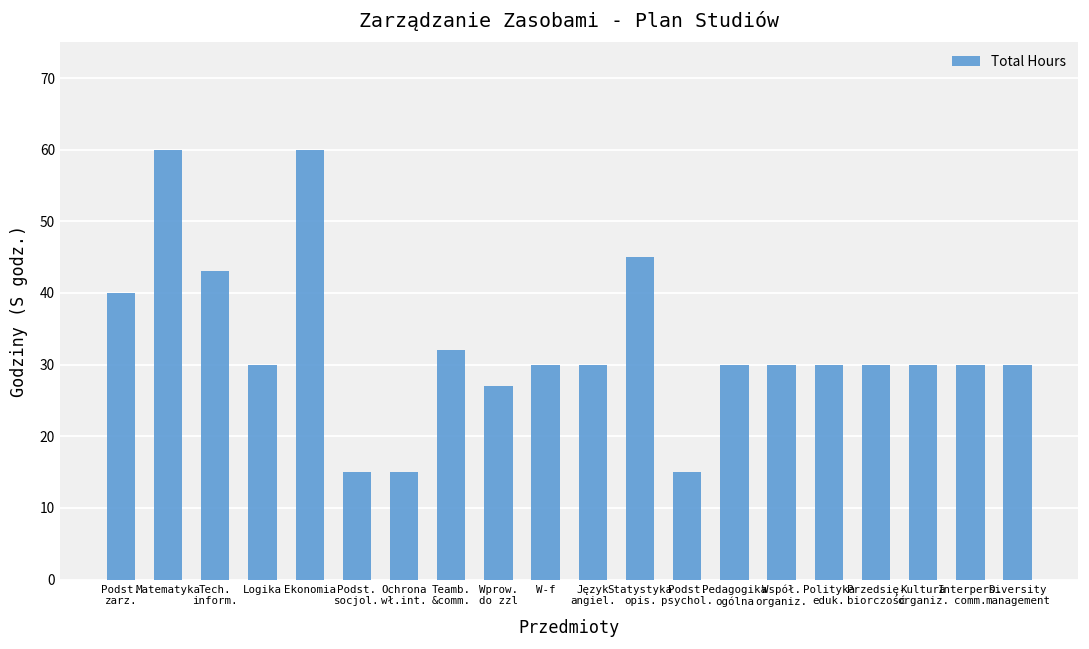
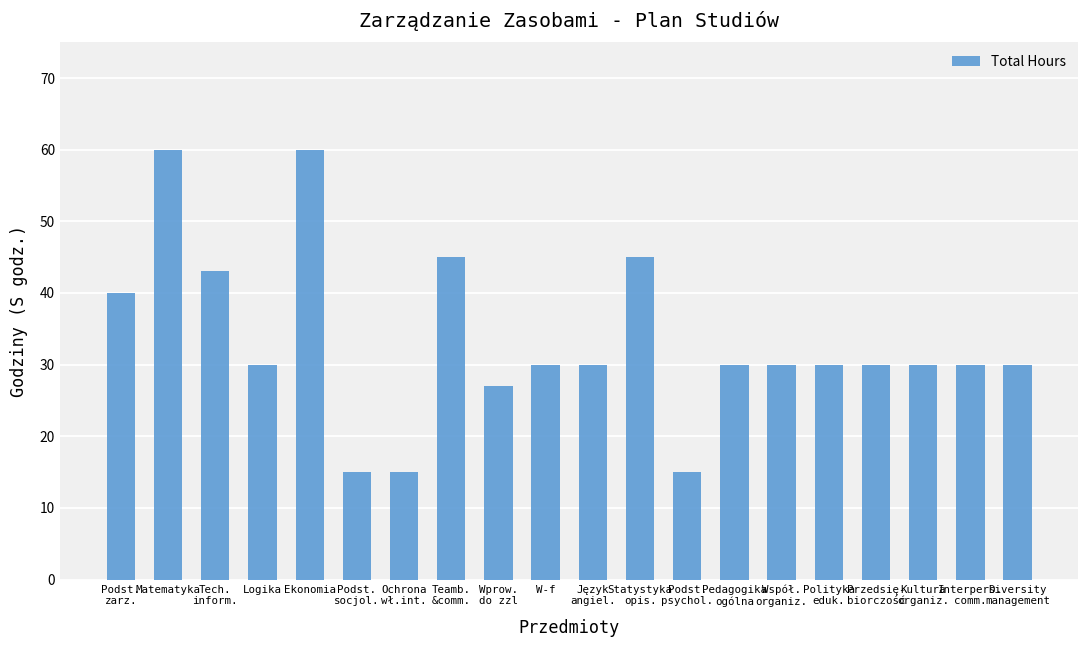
Teamb. &comm.: 32 -> 45
